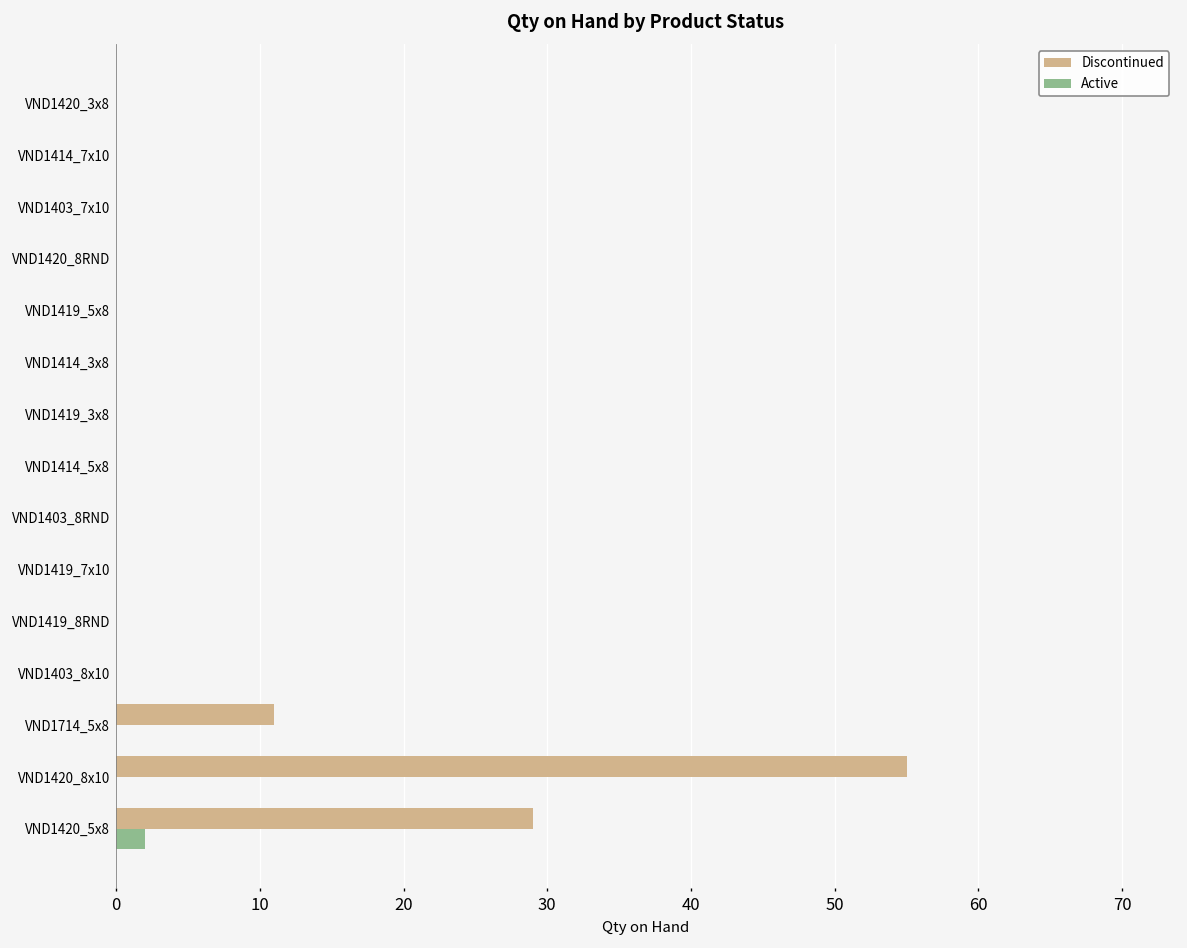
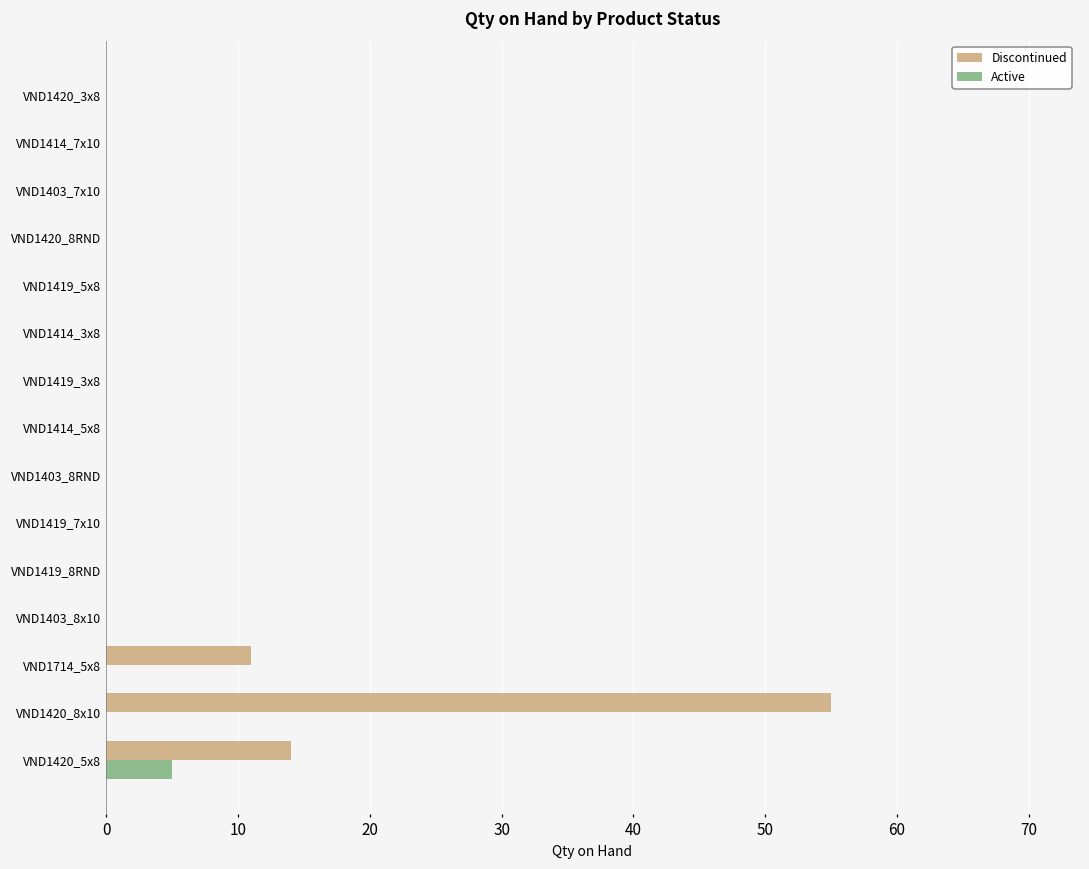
Discontinued, VND1420_5x8: 29 -> 14
Active, VND1420_5x8: 2 -> 5
